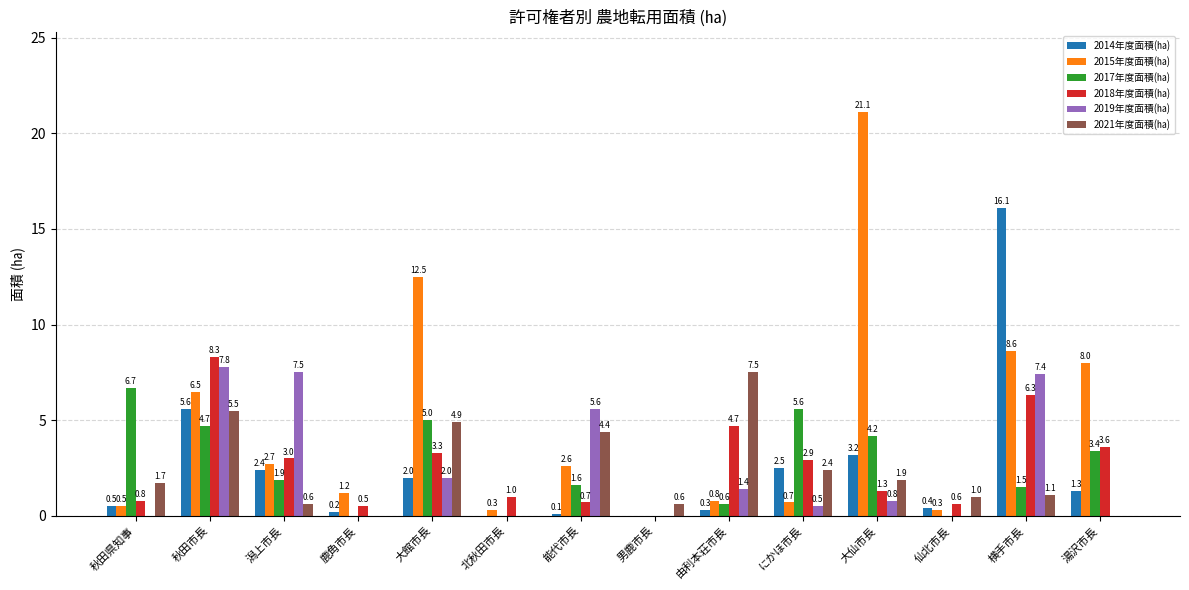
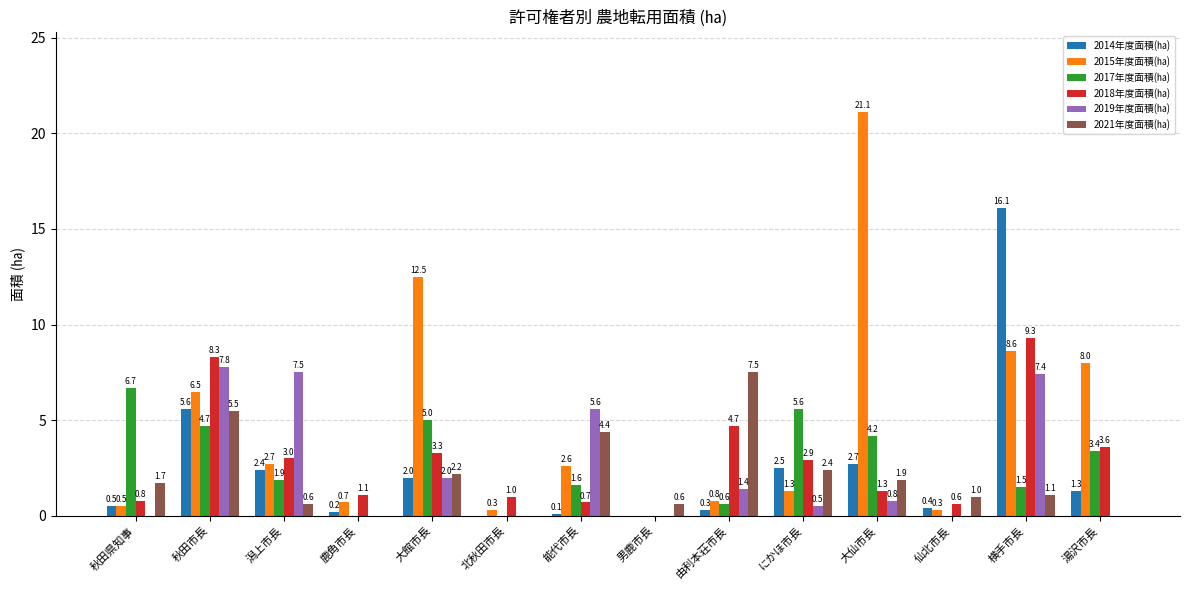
2015年度面積(㏊), 鹿角市長: 1.2 -> 0.7
2018年度面積(㏊), 鹿角市長: 0.5 -> 1.1
2021年度面積(㏊), 大館市長: 4.9 -> 2.2
2015年度面積(㏊), にかほ市長: 0.7 -> 1.3
2014年度面積(㏊), 大仙市長: 3.2 -> 2.7
2018年度面積(㏊), 横手市長: 6.3 -> 9.3
